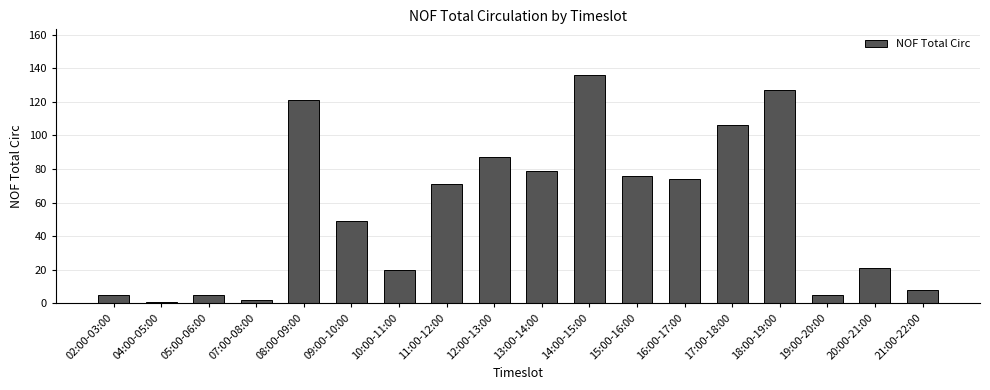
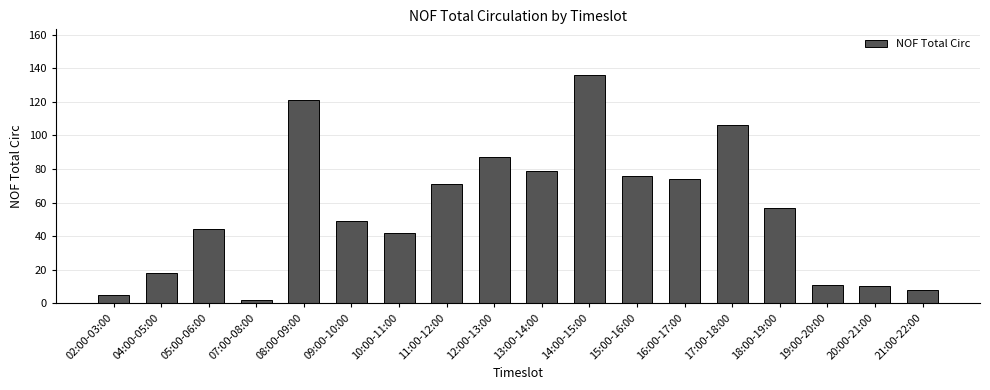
04:00-05:00: 1 -> 18
05:00-06:00: 5 -> 44
10:00-11:00: 20 -> 42
18:00-19:00: 127 -> 57
19:00-20:00: 5 -> 11
20:00-21:00: 21 -> 10
